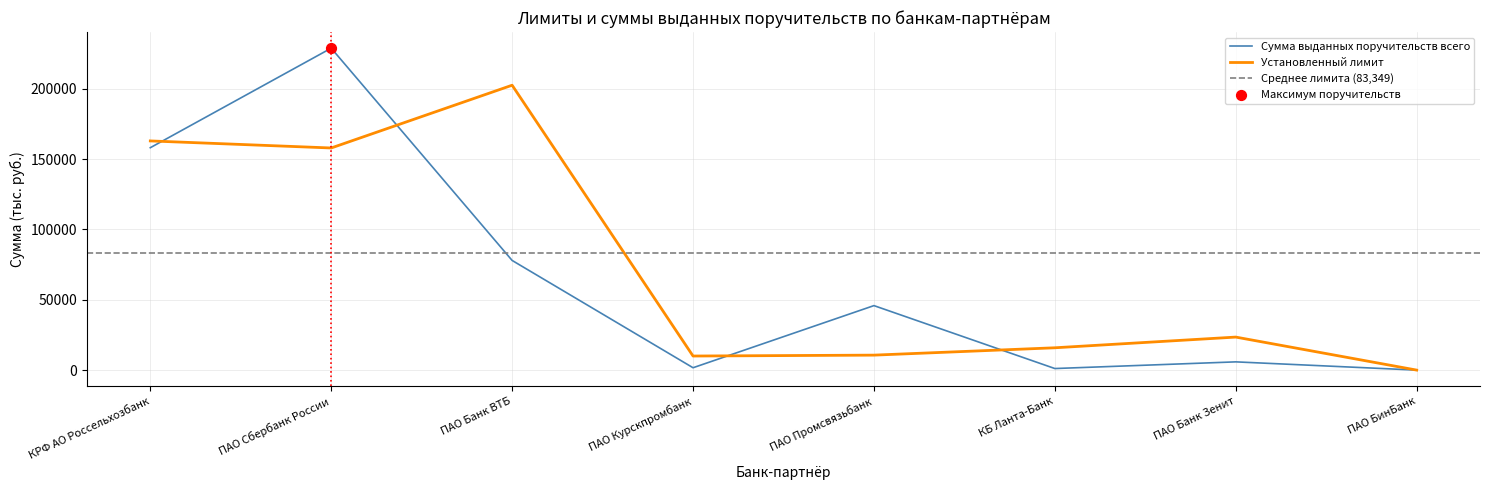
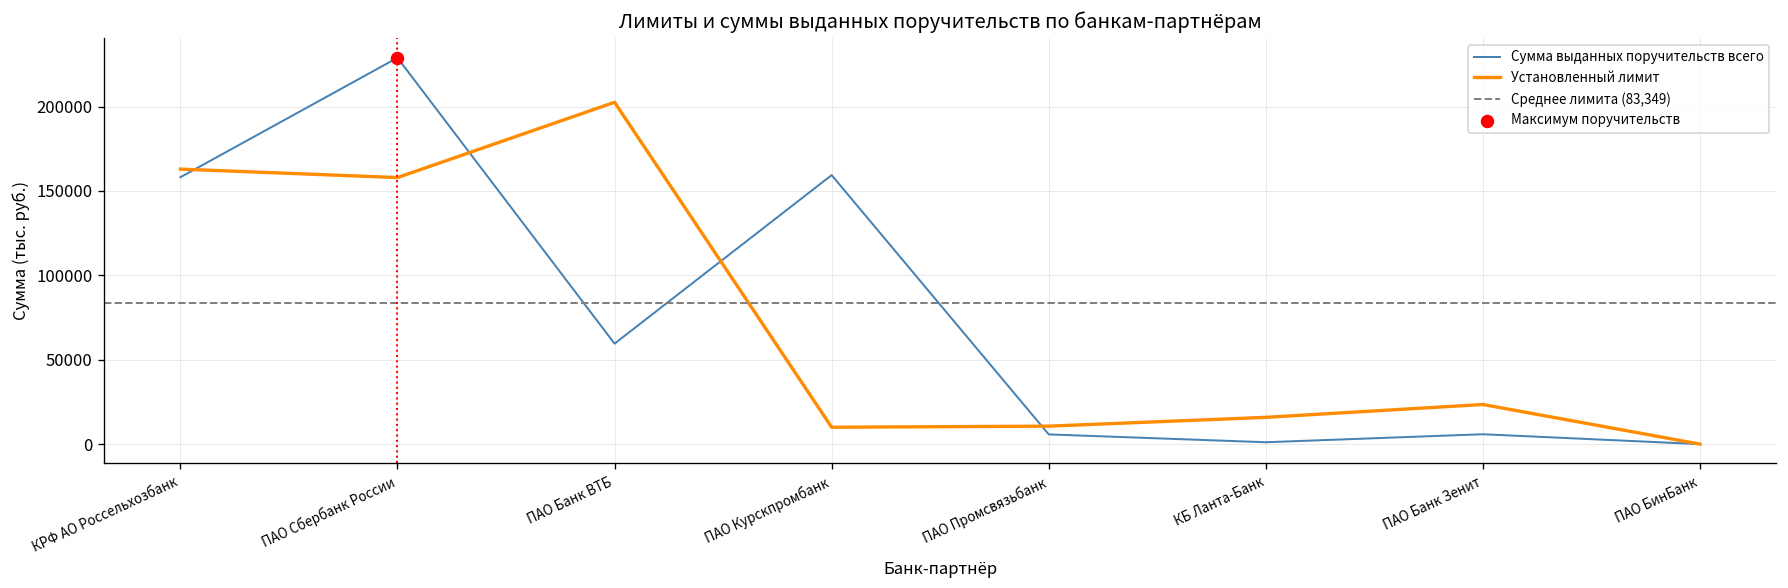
Сумма выданных поручительств всего, ПАО Банк ВТБ: 78000 -> 60000
Сумма выданных поручительств всего, ПАО Курскпромбанк: 2000 -> 159000
Сумма выданных поручительств всего, ПАО Промсвязьбанк: 46000 -> 6000
